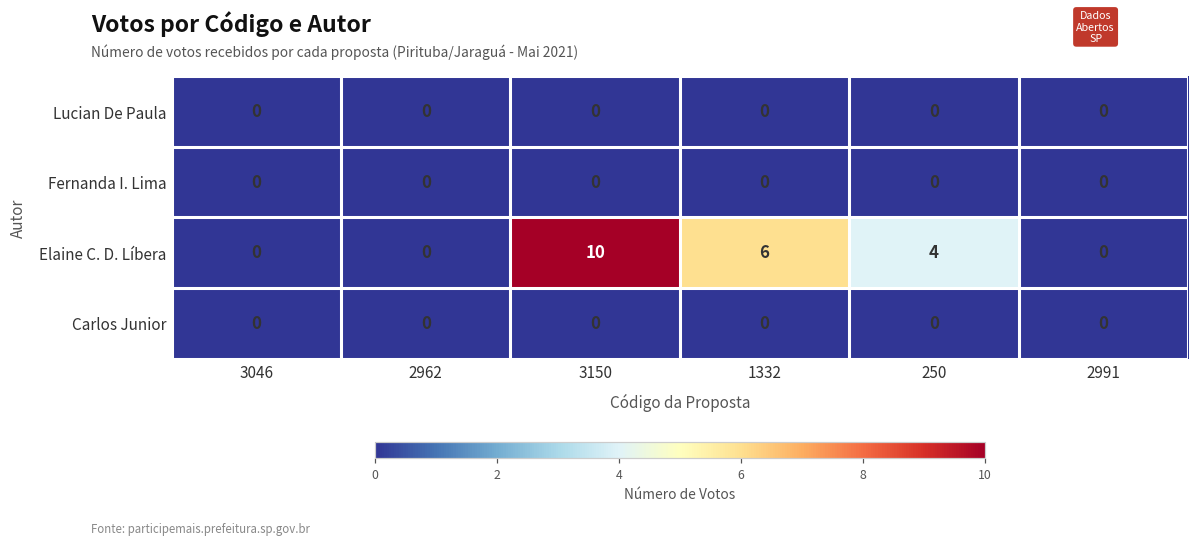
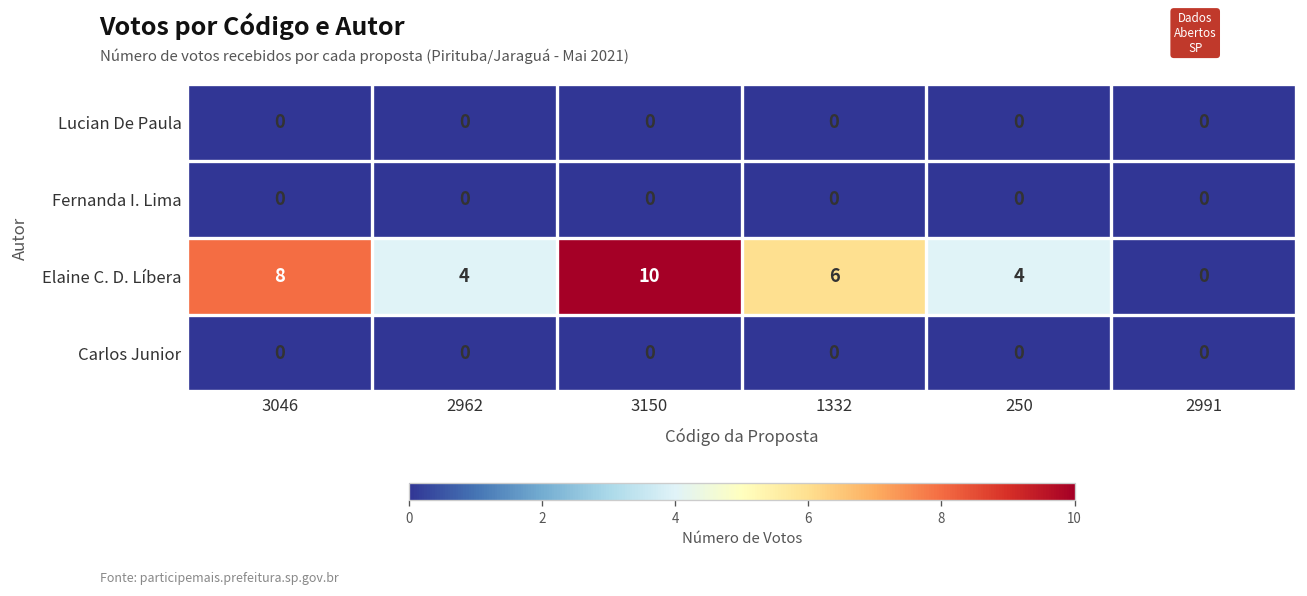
Elaine C. D. Líbera, 3046: 0 -> 8
Elaine C. D. Líbera, 2962: 0 -> 4
